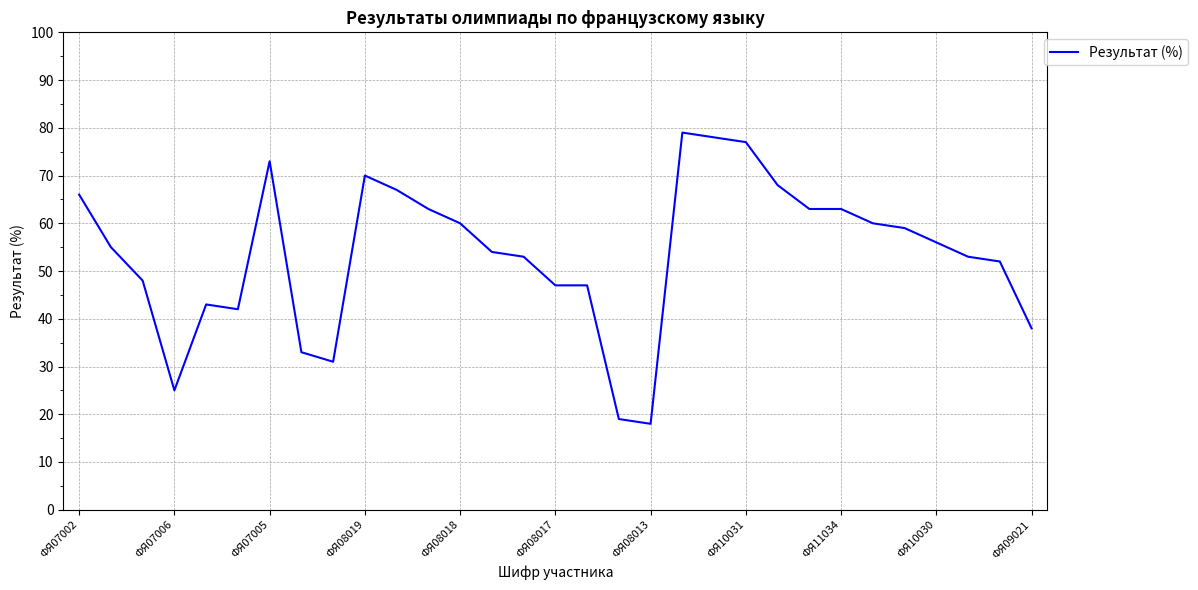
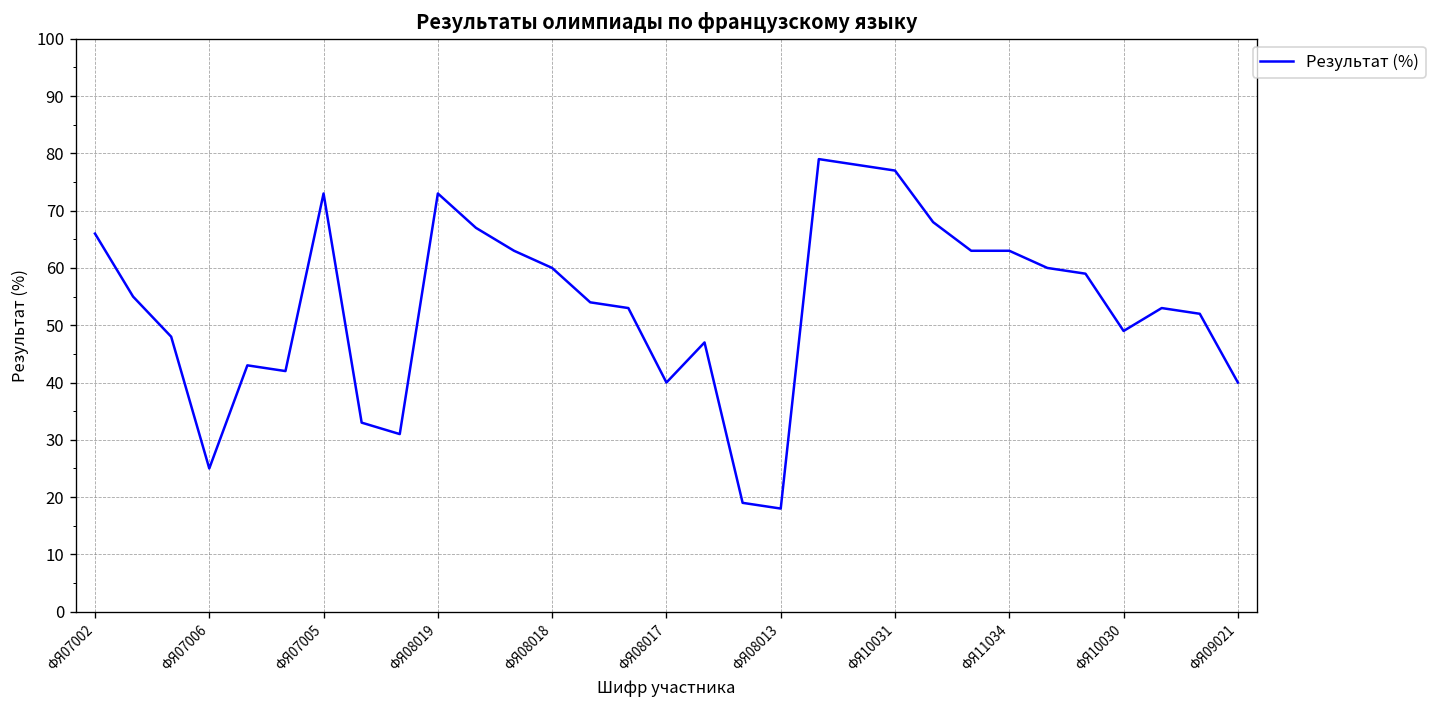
ФЯ08019: 70 -> 73
ФЯ08017: 47 -> 40
ФЯ10030: 56 -> 49
ФЯ09021: 38 -> 40
